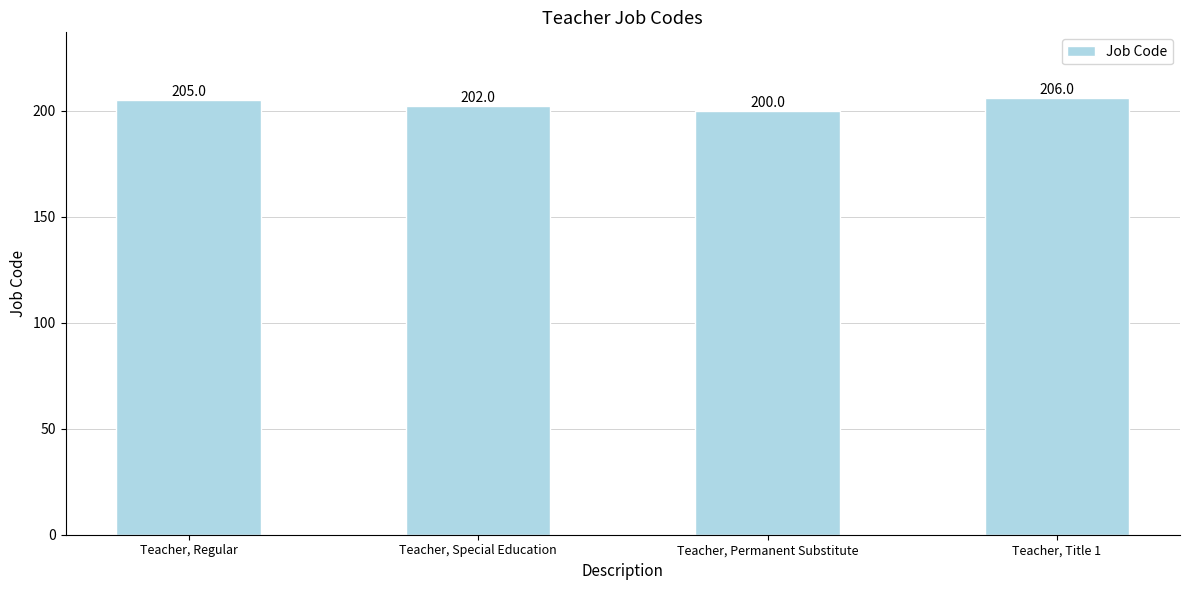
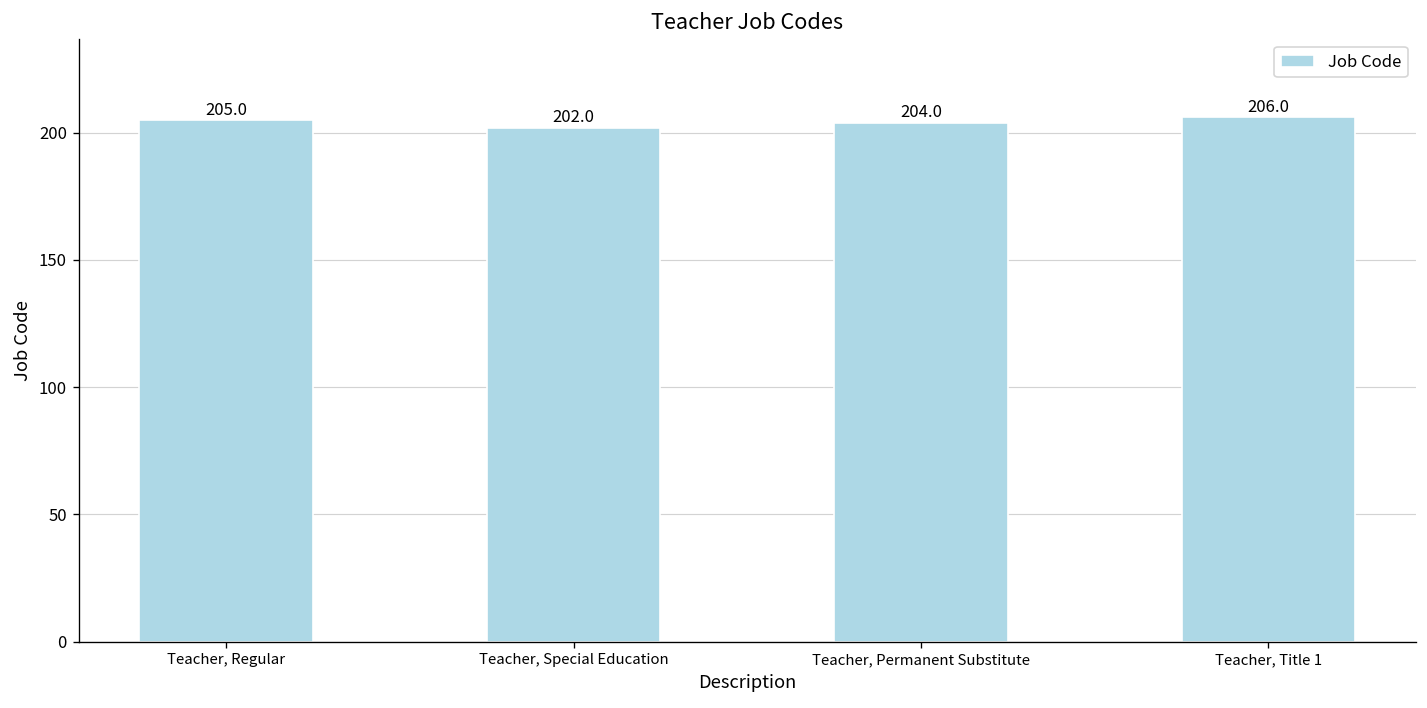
Teacher, Permanent Substitute: 200.0 -> 204.0
